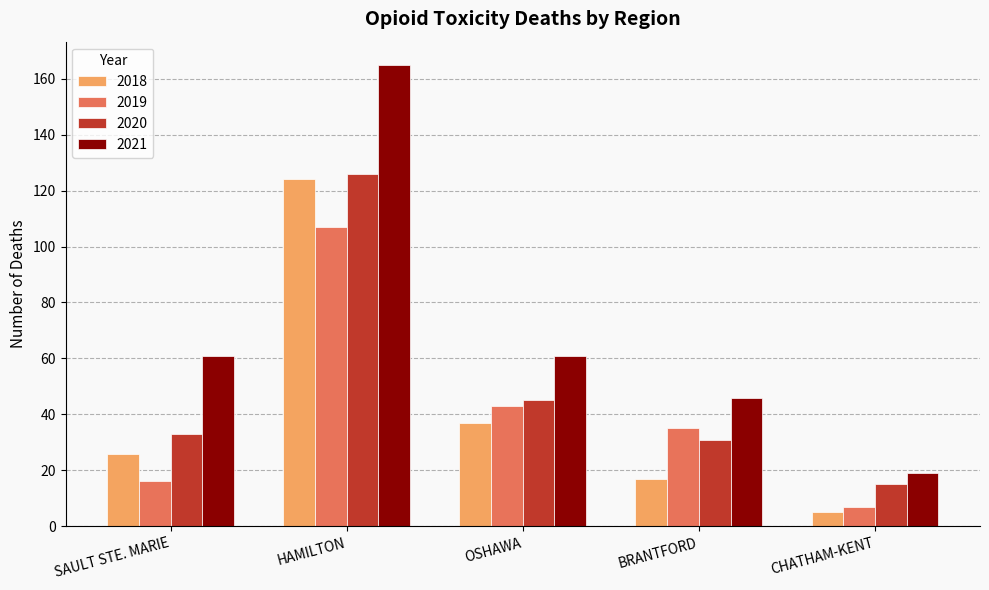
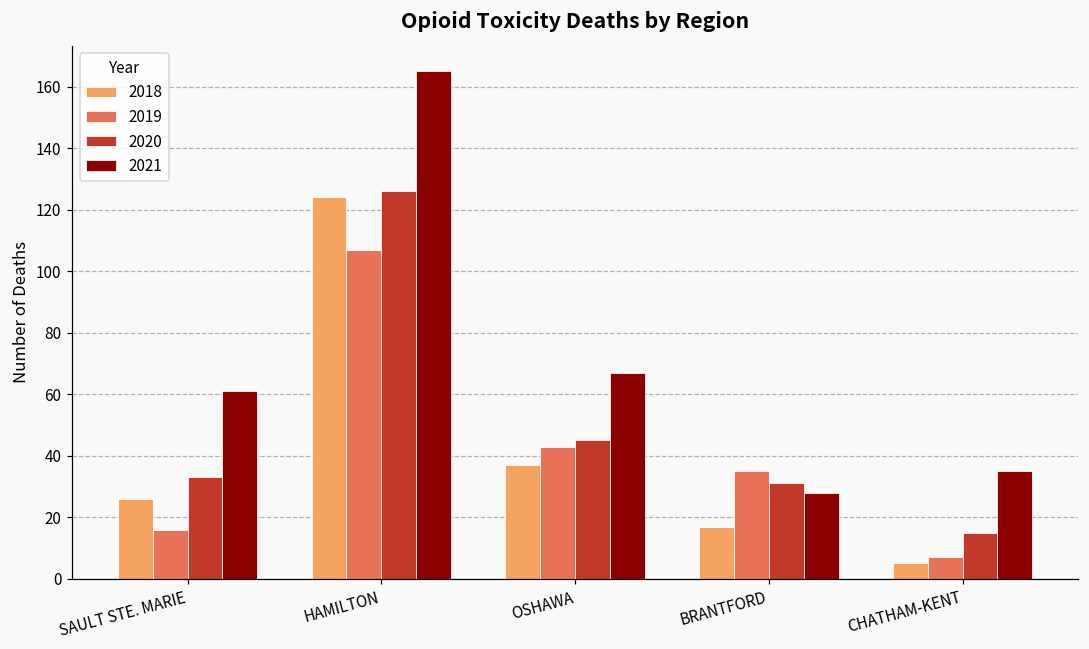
2021, OSHAWA: 61 -> 67
2021, BRANTFORD: 46 -> 28
2021, CHATHAM-KENT: 19 -> 35
